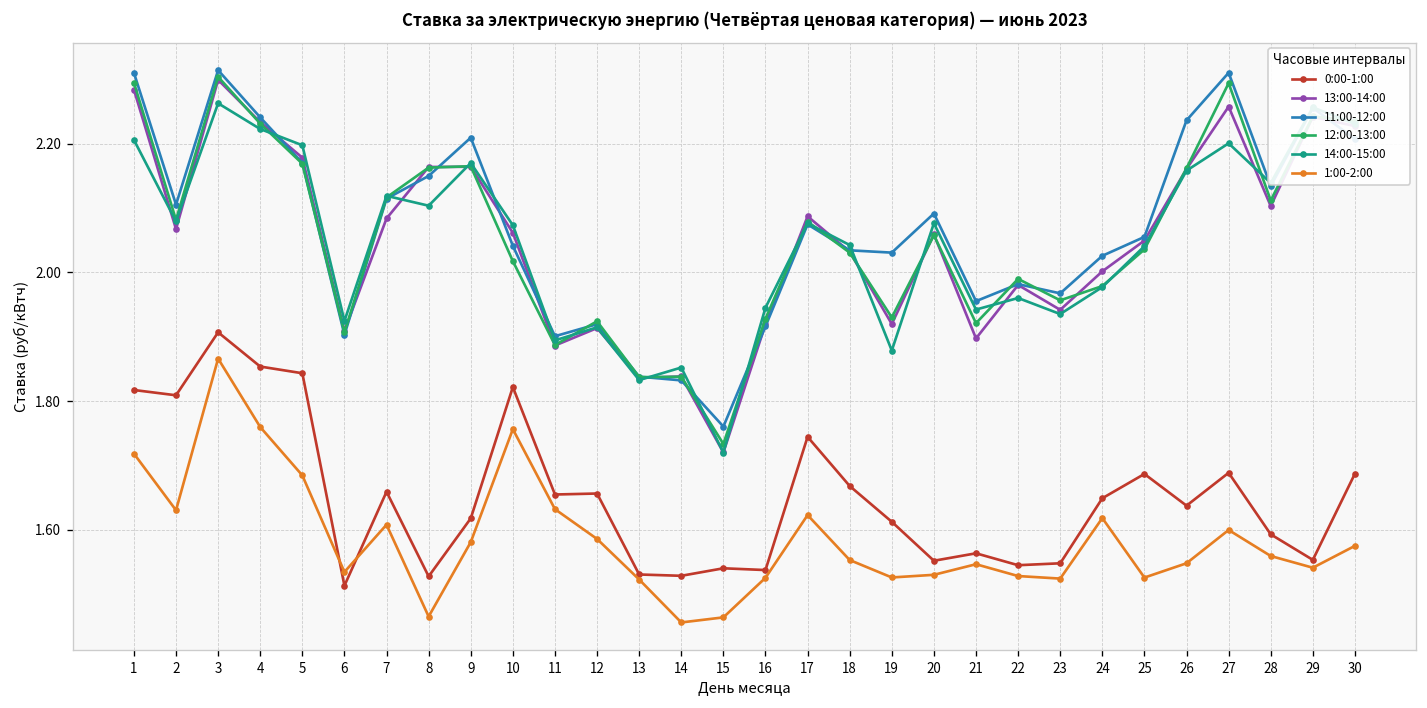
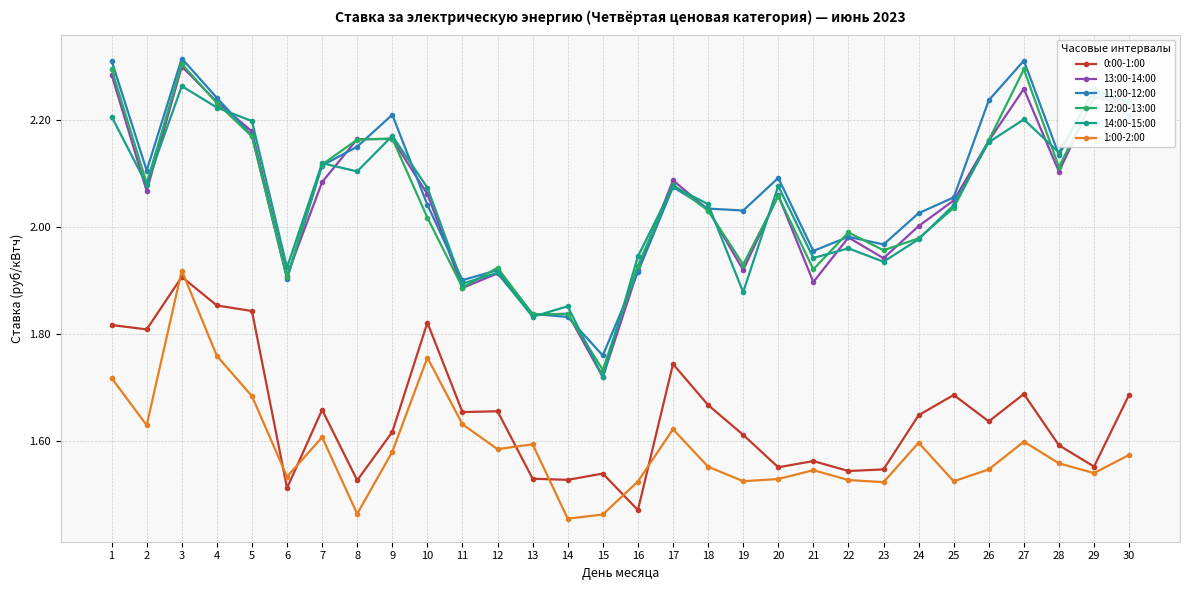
1:00-2:00, 3: 1.87 -> 1.92
1:00-2:00, 13: 1.52 -> 1.59
0:00-1:00, 16: 1.54 -> 1.47
1:00-2:00, 24: 1.62 -> 1.60
